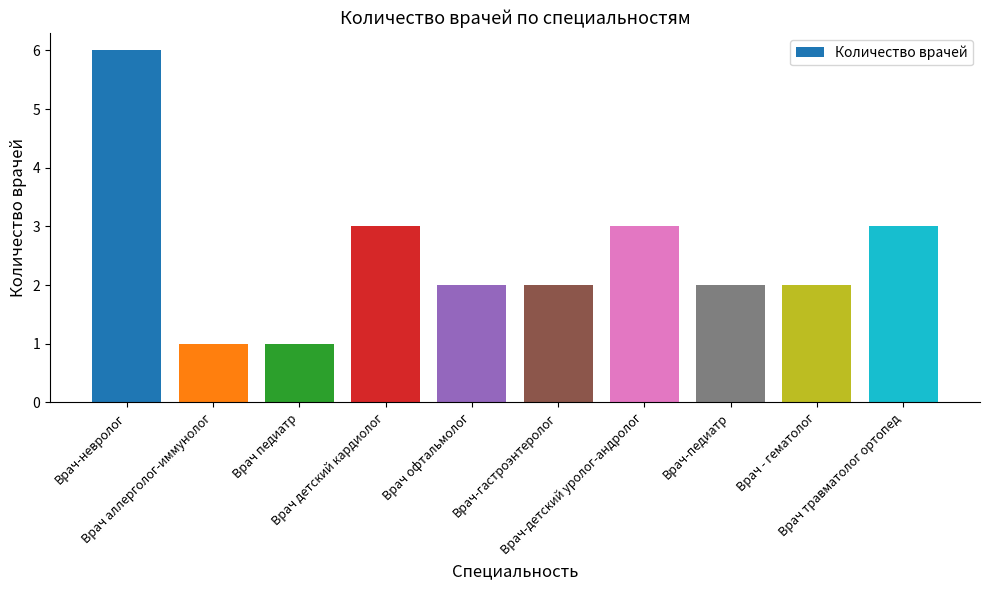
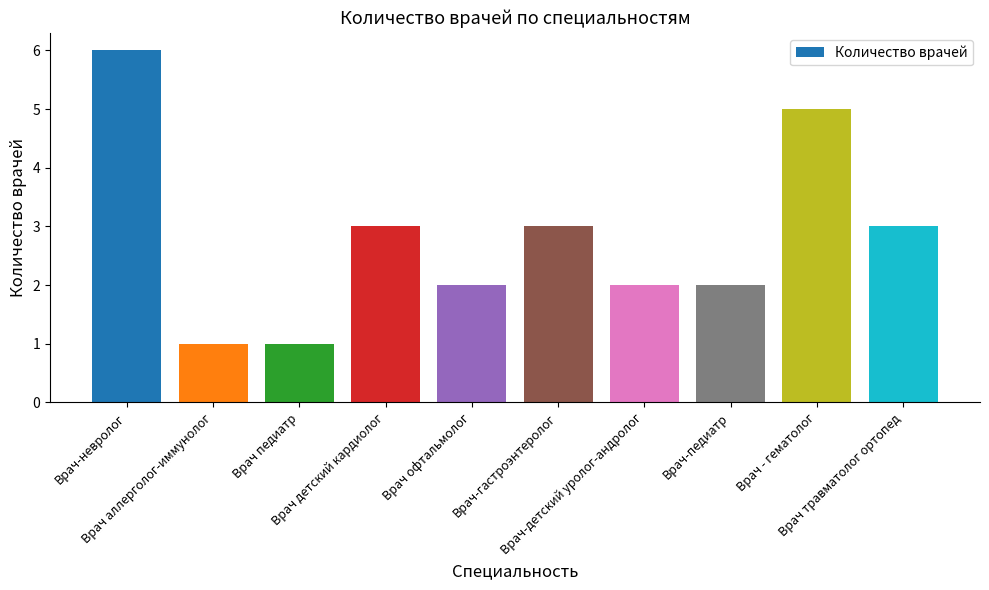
Врач-гастроэнтеролог: 2 -> 3
Врач-детский уролог-андролог: 3 -> 2
Врач - гематолог: 2 -> 5
